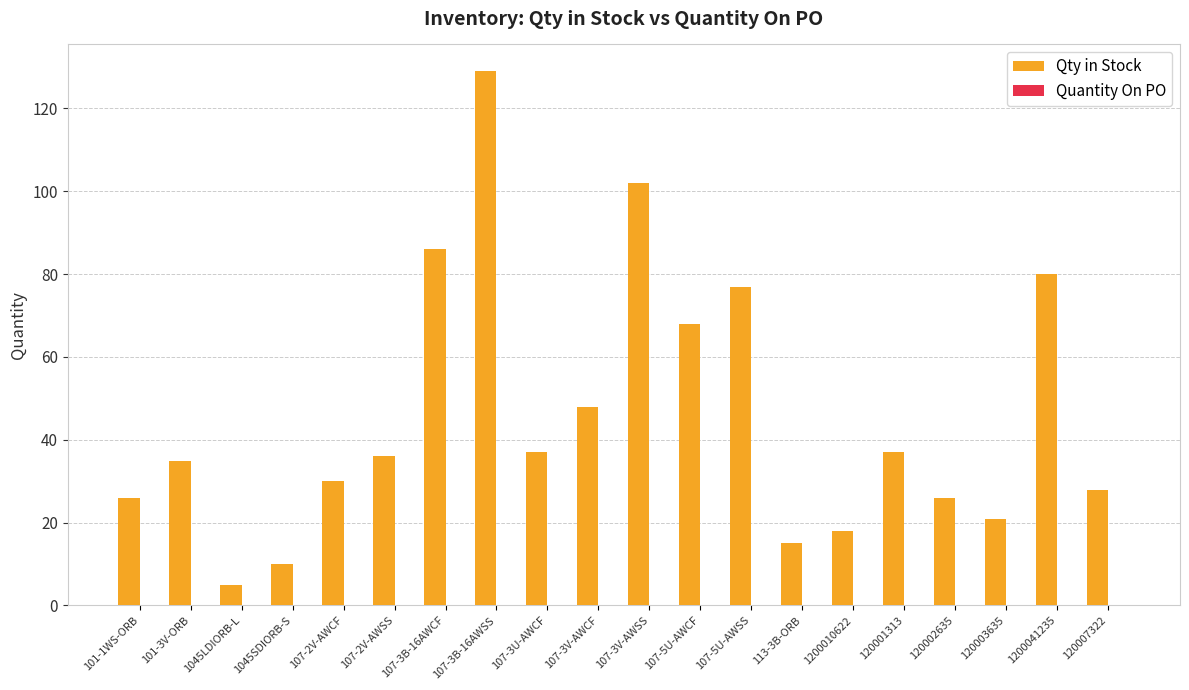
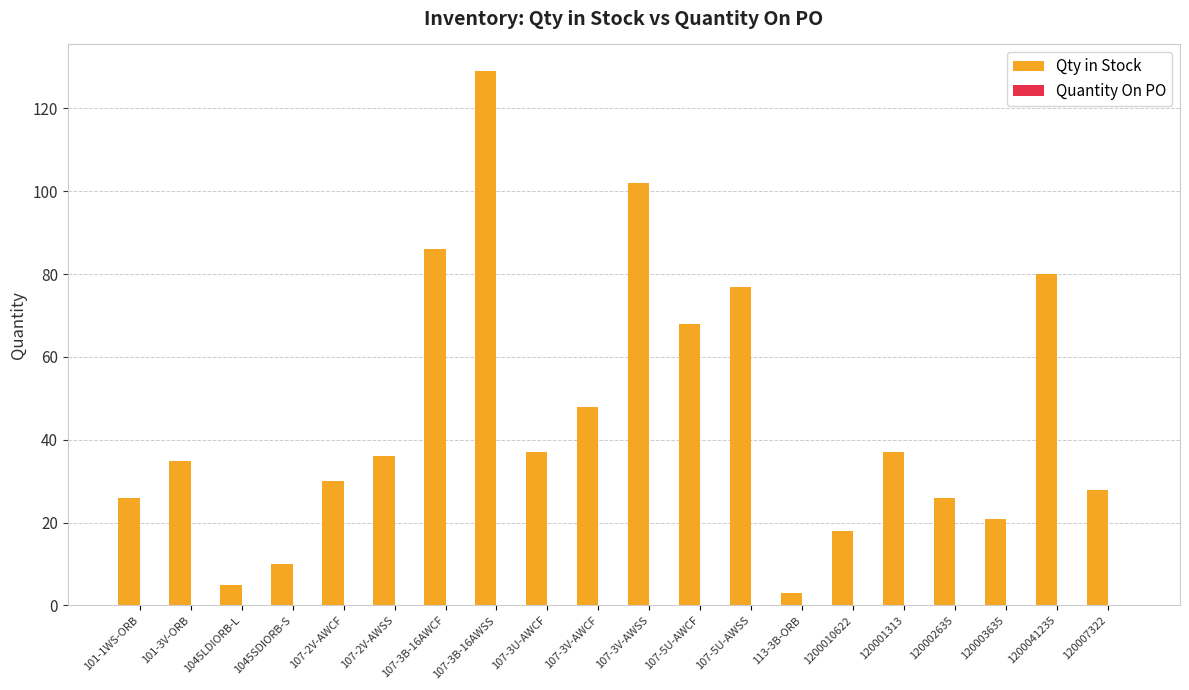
Qty in Stock, 113-3B-ORB: 15 -> 3
